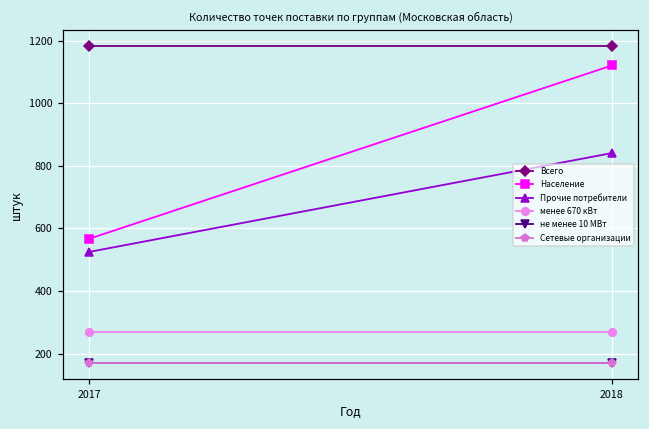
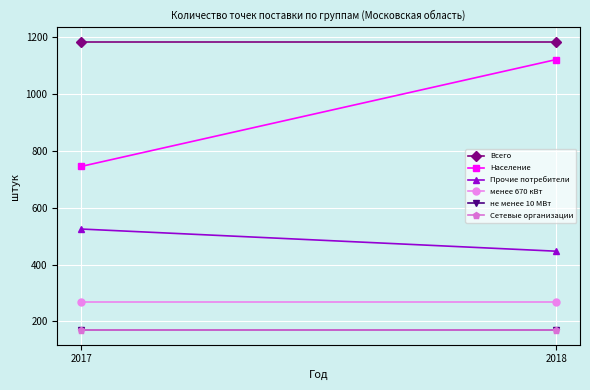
Население, 2017: 570 -> 750
Прочие потребители, 2018: 840 -> 450
